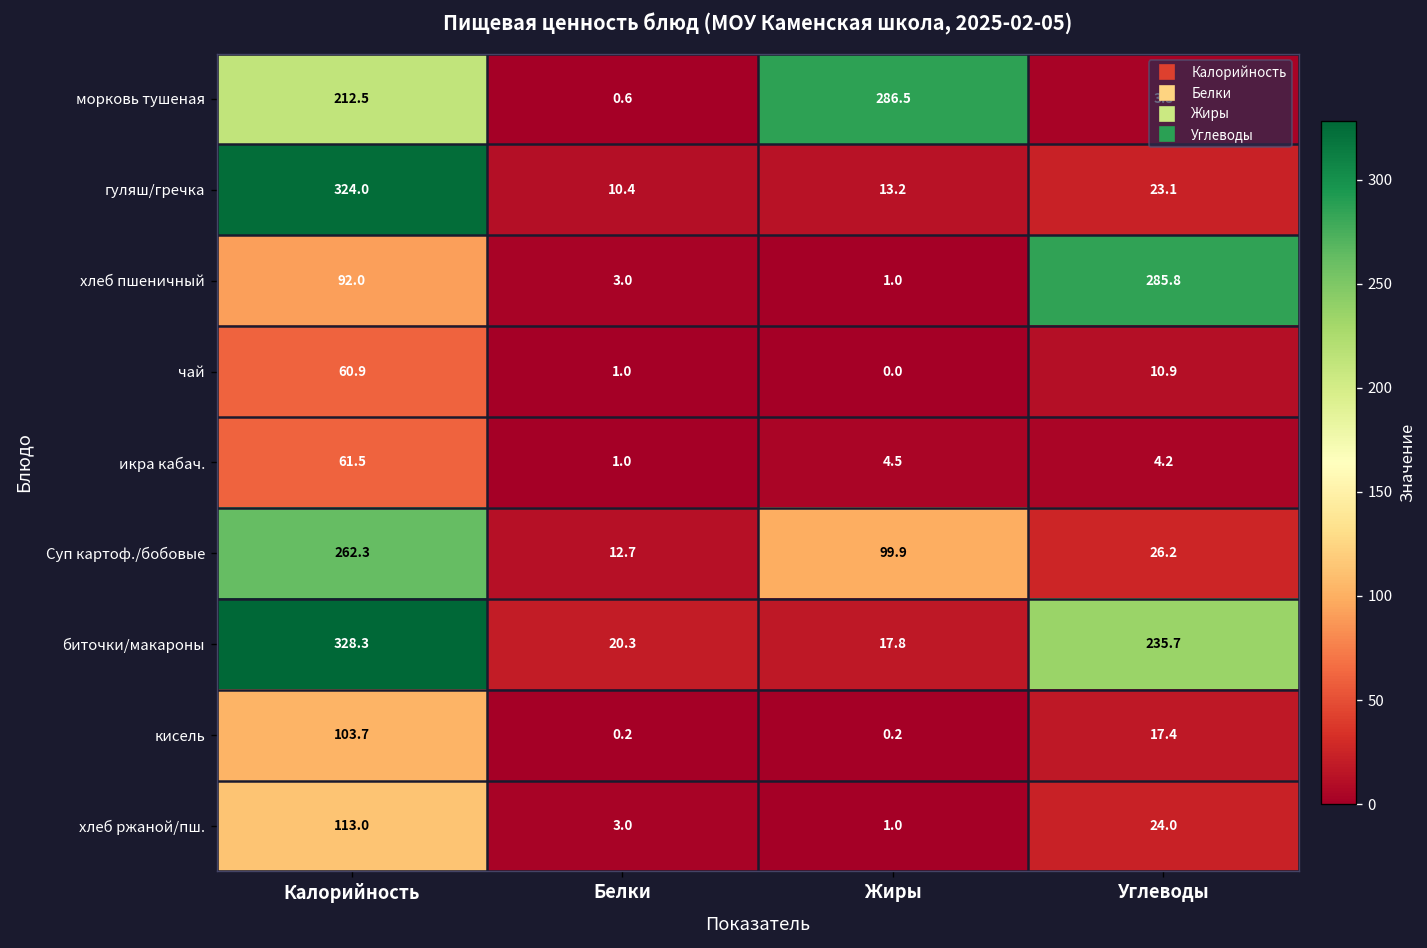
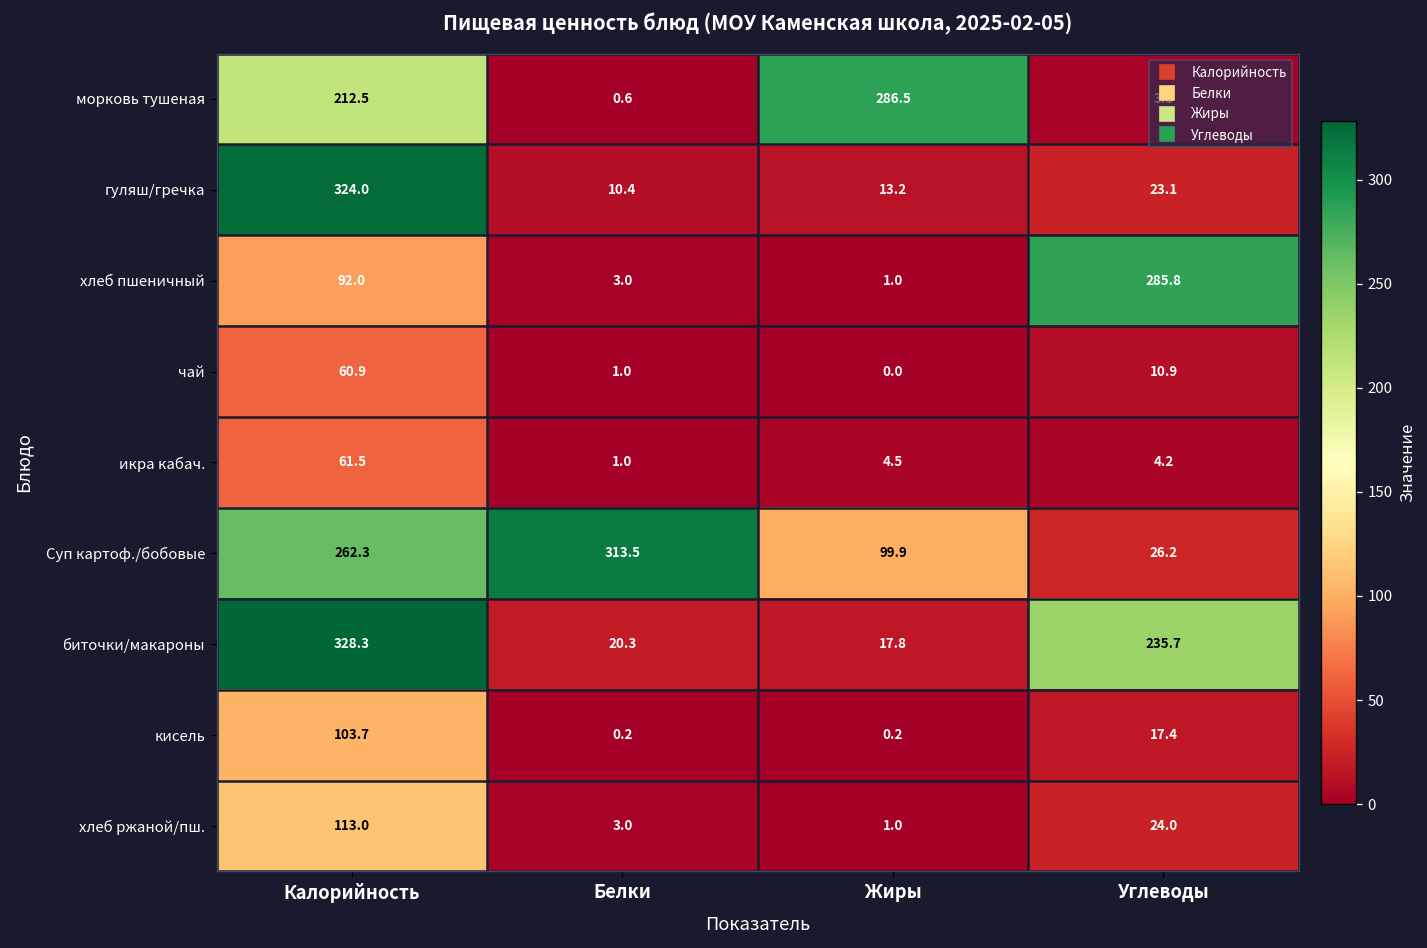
Суп картоф./бобовые, Белки: 12.7 -> 313.5
